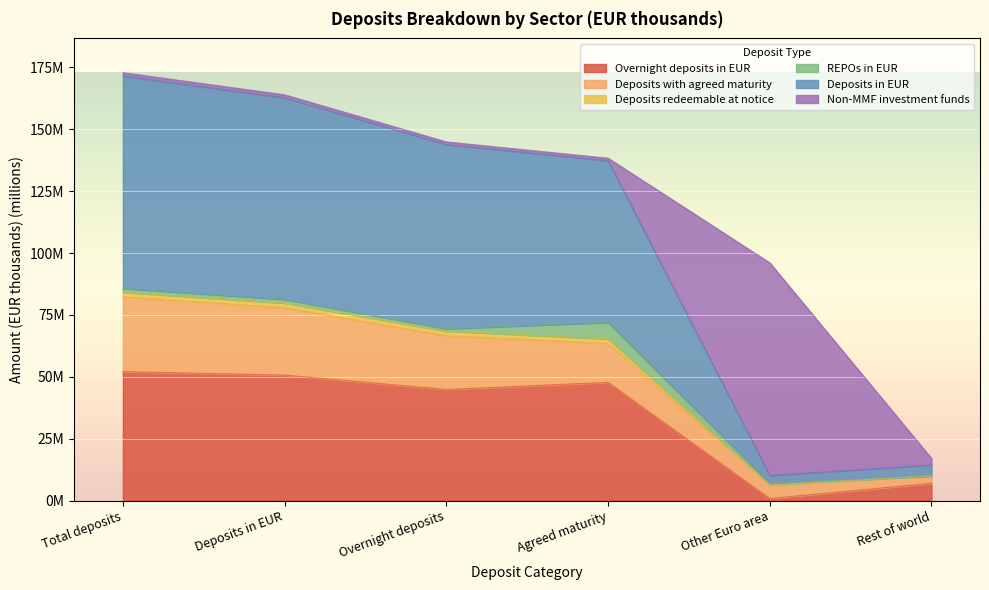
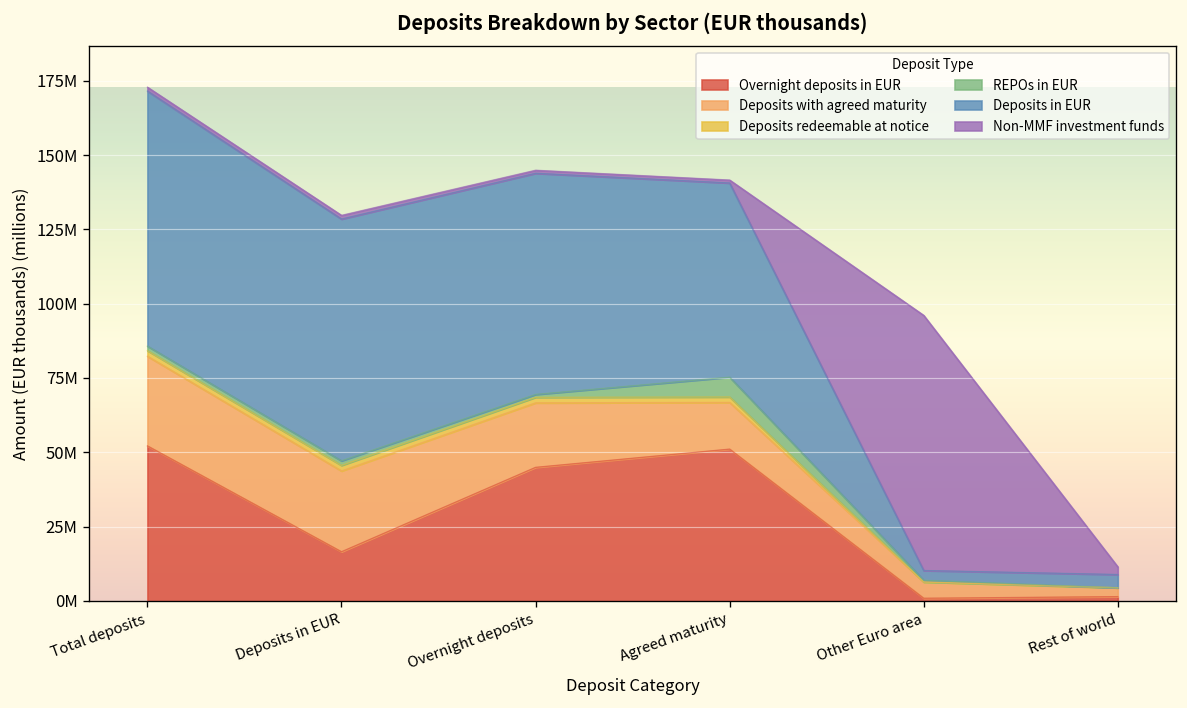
Overnight deposits in EUR, Deposits in EUR: 51000000 -> 17000000
Overnight deposits in EUR, Agreed maturity: 48000000 -> 51000000
Overnight deposits in EUR, Rest of world: 7000000 -> 1000000
